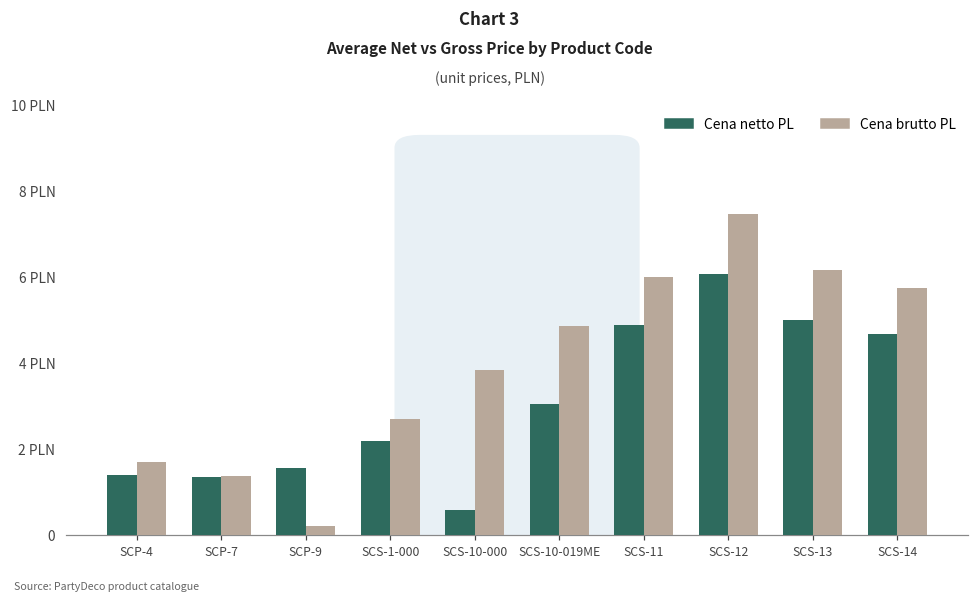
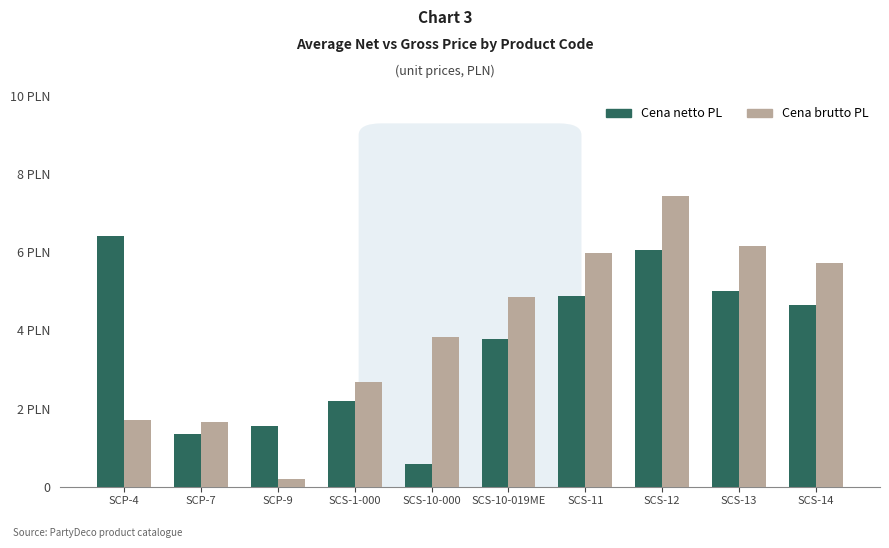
Cena netto PL, SCP-4: 1.4 PLN -> 6.4 PLN
Cena brutto PL, SCP-7: 1.4 PLN -> 1.7 PLN
Cena netto PL, SCS-10-019ME: 3.1 PLN -> 3.8 PLN
